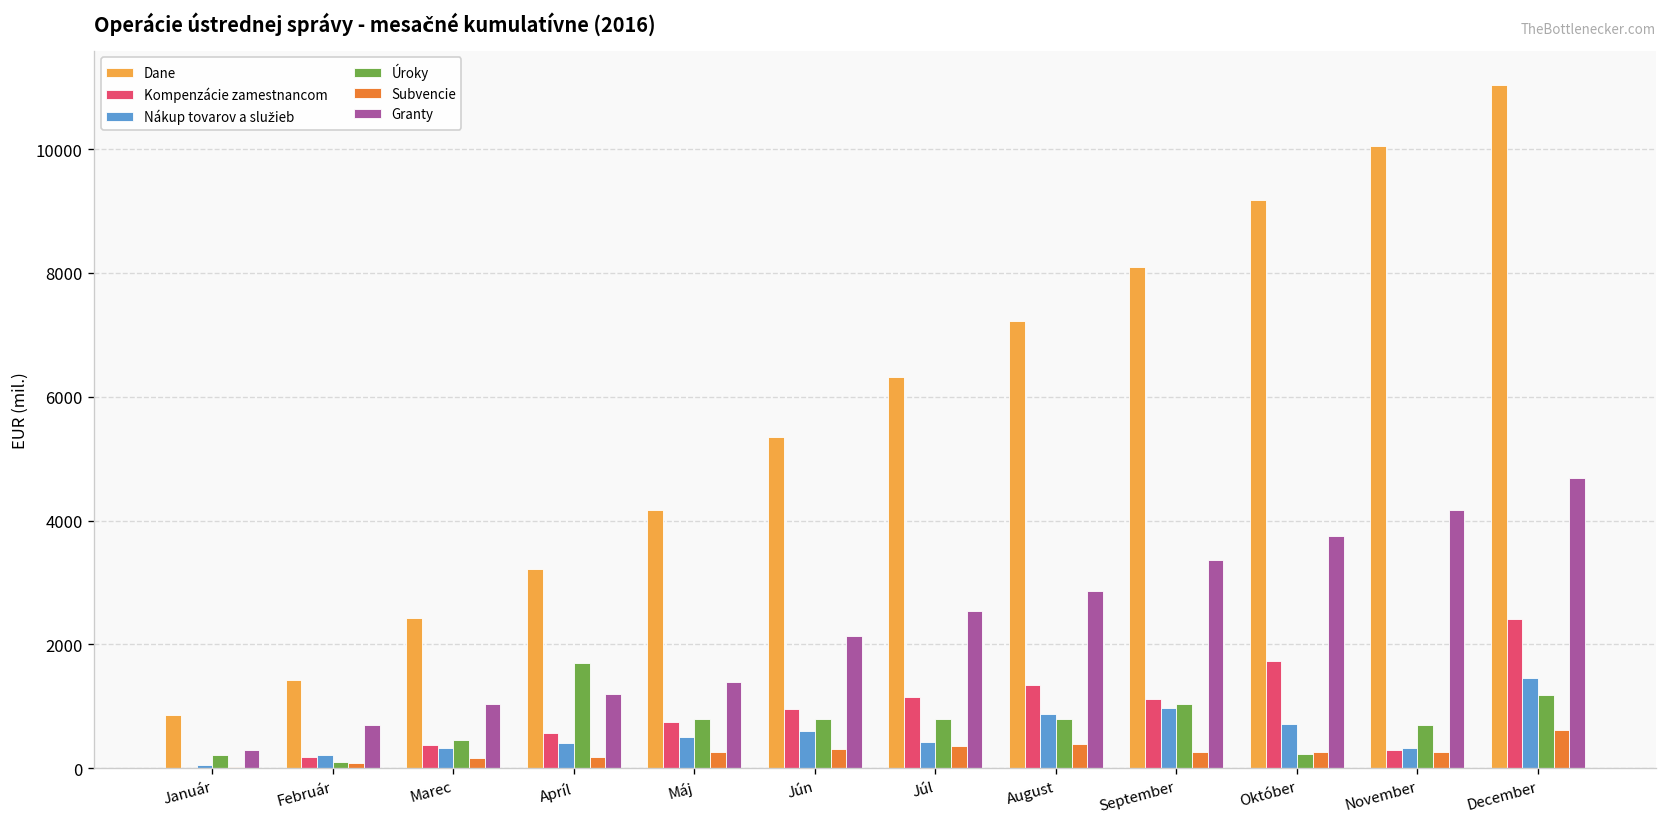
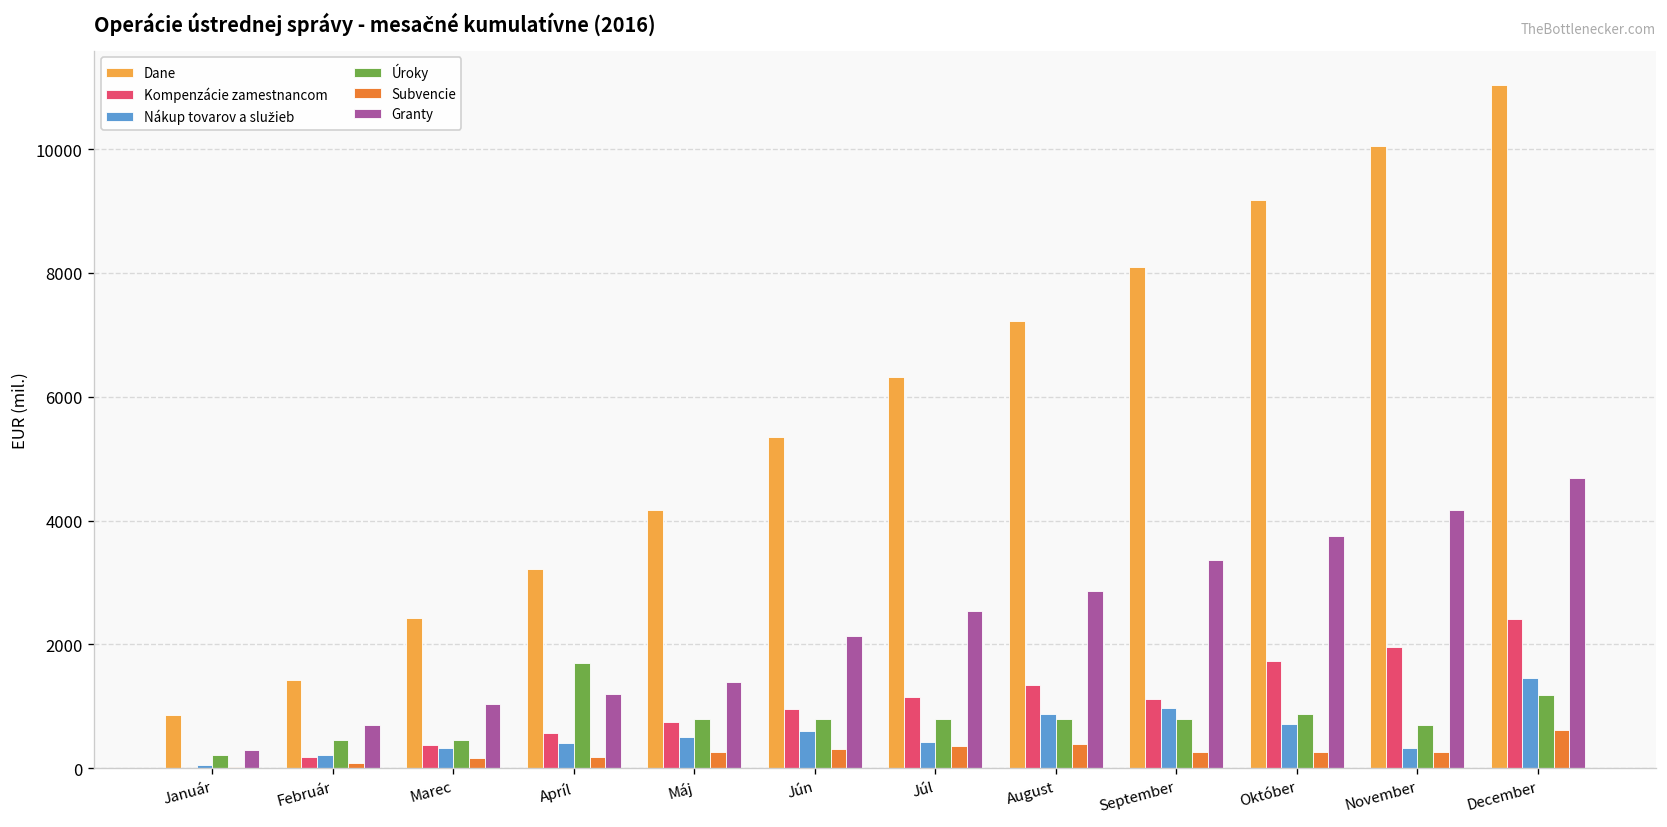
Úroky, Február: 100 -> 500
Úroky, September: 1000 -> 800
Úroky, Október: 200 -> 900
Kompenzácie zamestnancom, November: 300 -> 2000
